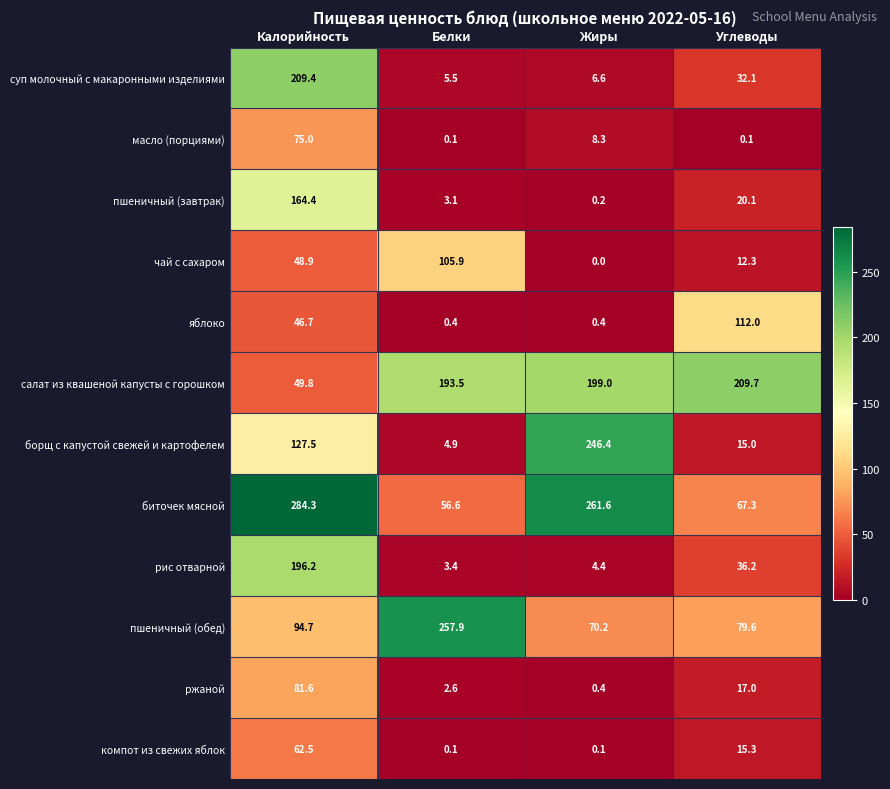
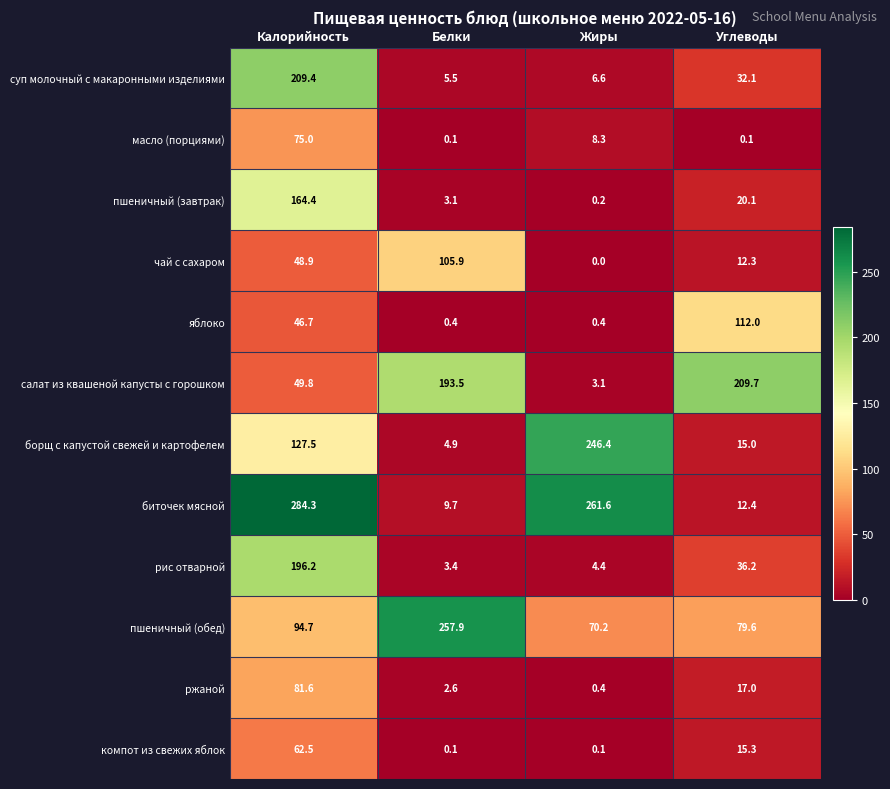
салат из квашеной капусты с горошком, Жиры: 199.0 -> 3.1
биточек мясной, Белки: 56.6 -> 9.7
биточек мясной, Углеводы: 67.3 -> 12.4
